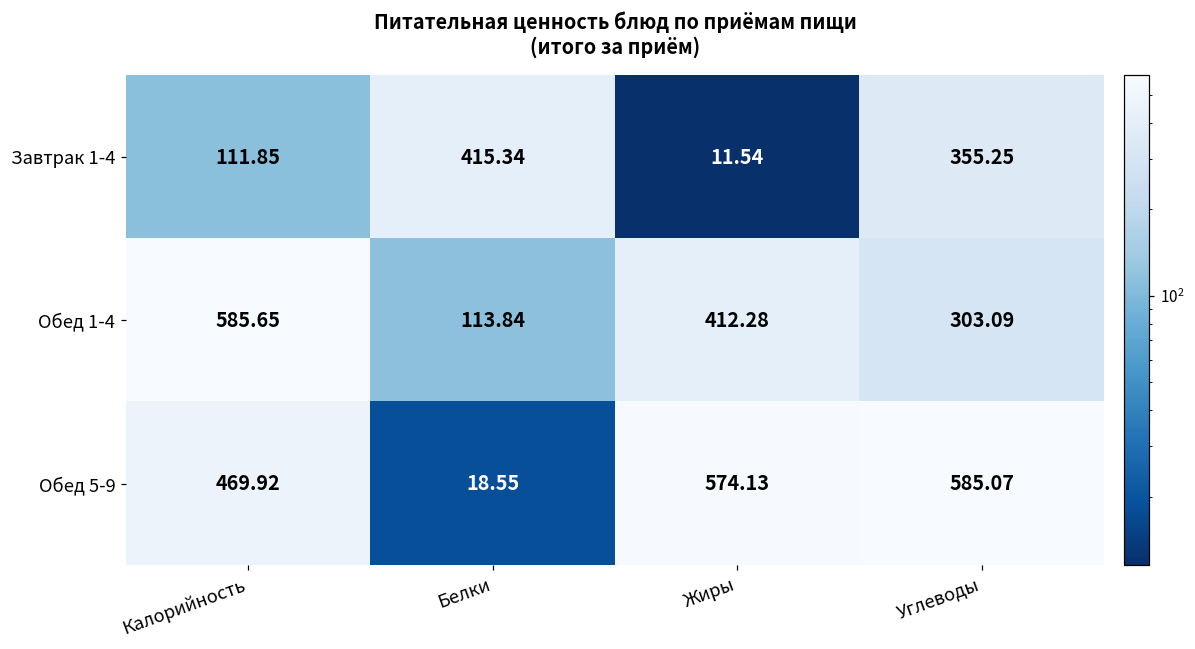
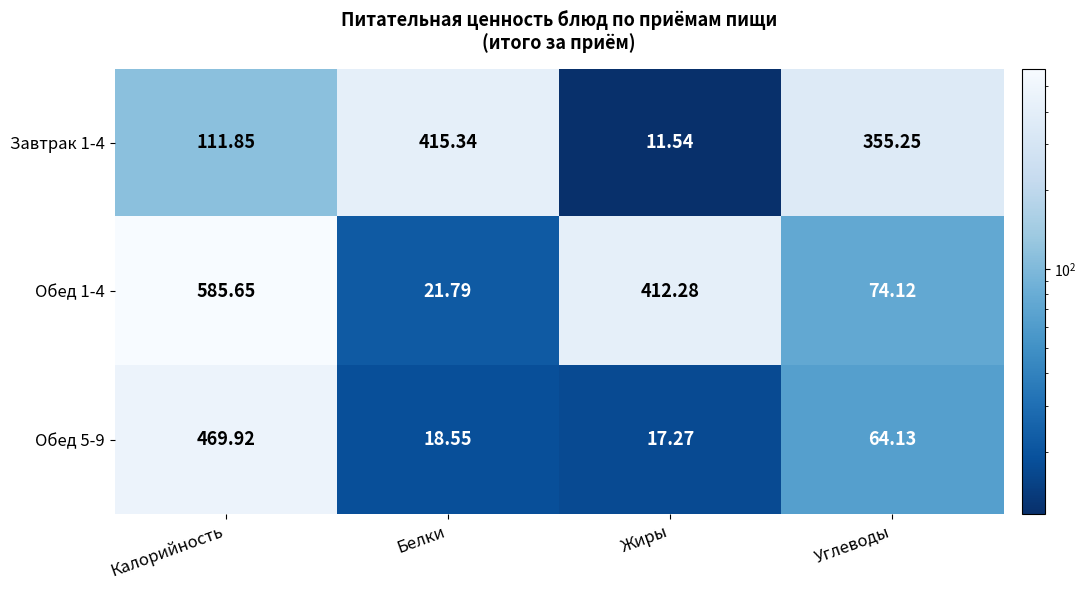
Обед 1-4, Белки: 113.84 -> 21.79
Обед 1-4, Углеводы: 303.09 -> 74.12
Обед 5-9, Жиры: 574.13 -> 17.27
Обед 5-9, Углеводы: 585.07 -> 64.13
